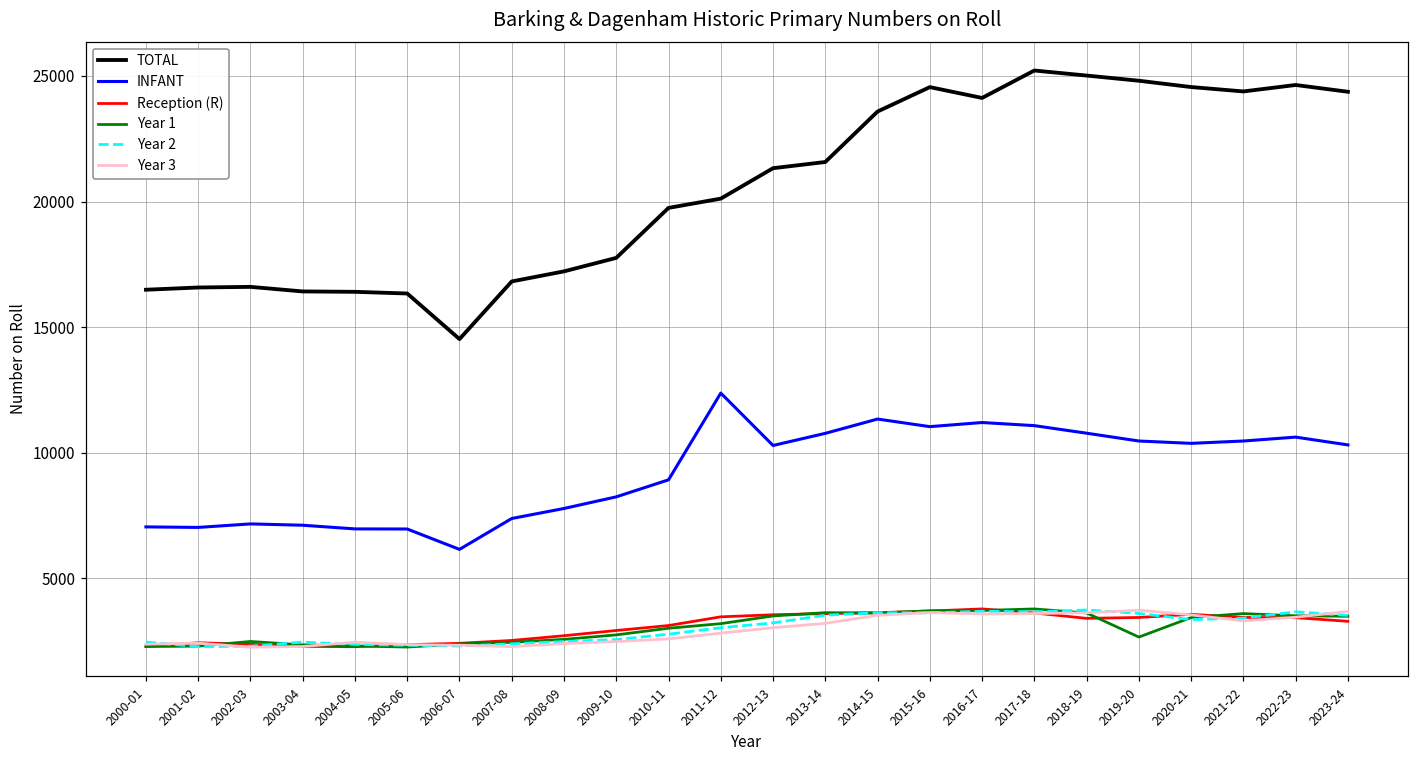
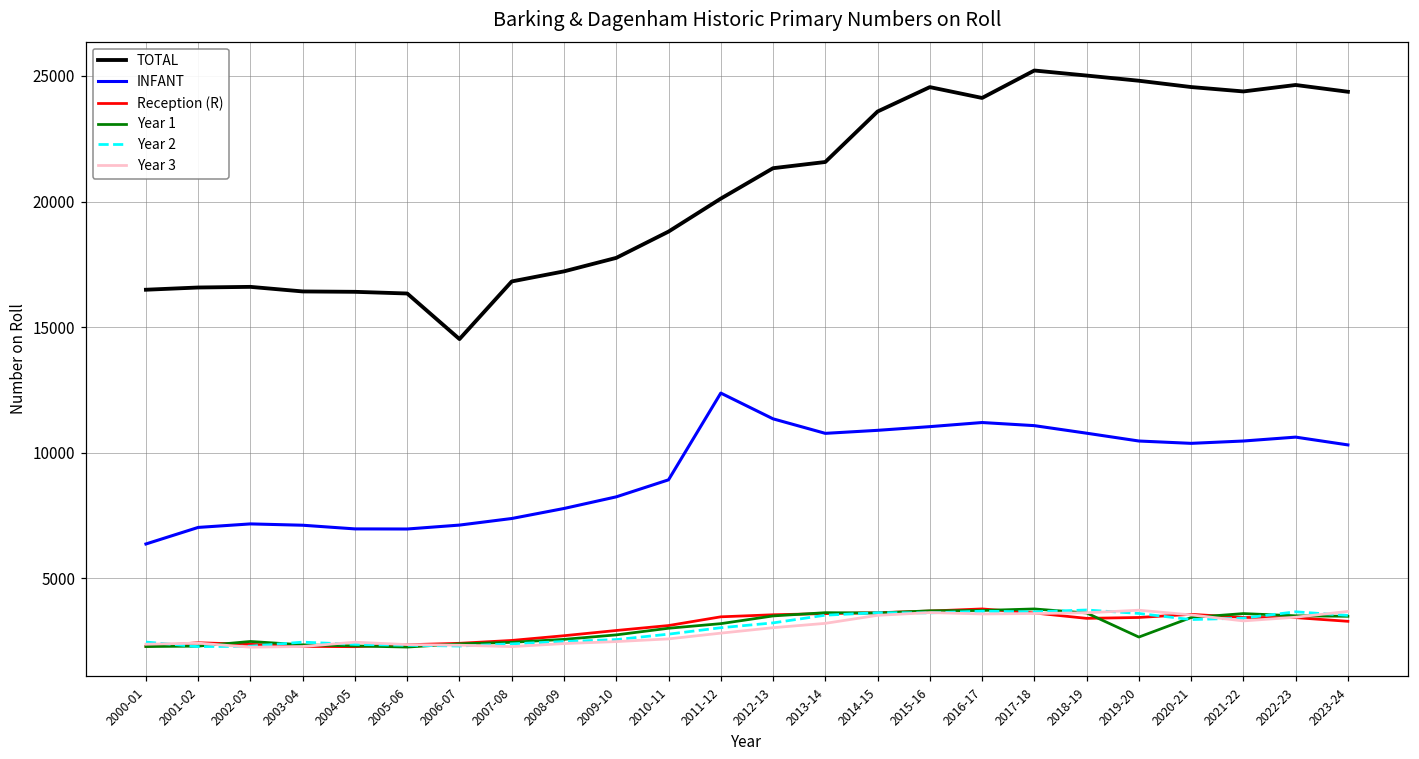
INFANT, 2000-01: 7100 -> 6400
INFANT, 2006-07: 6200 -> 7100
TOTAL, 2010-11: 19700 -> 18800
INFANT, 2012-13: 10300 -> 11400
INFANT, 2014-15: 11300 -> 10900
